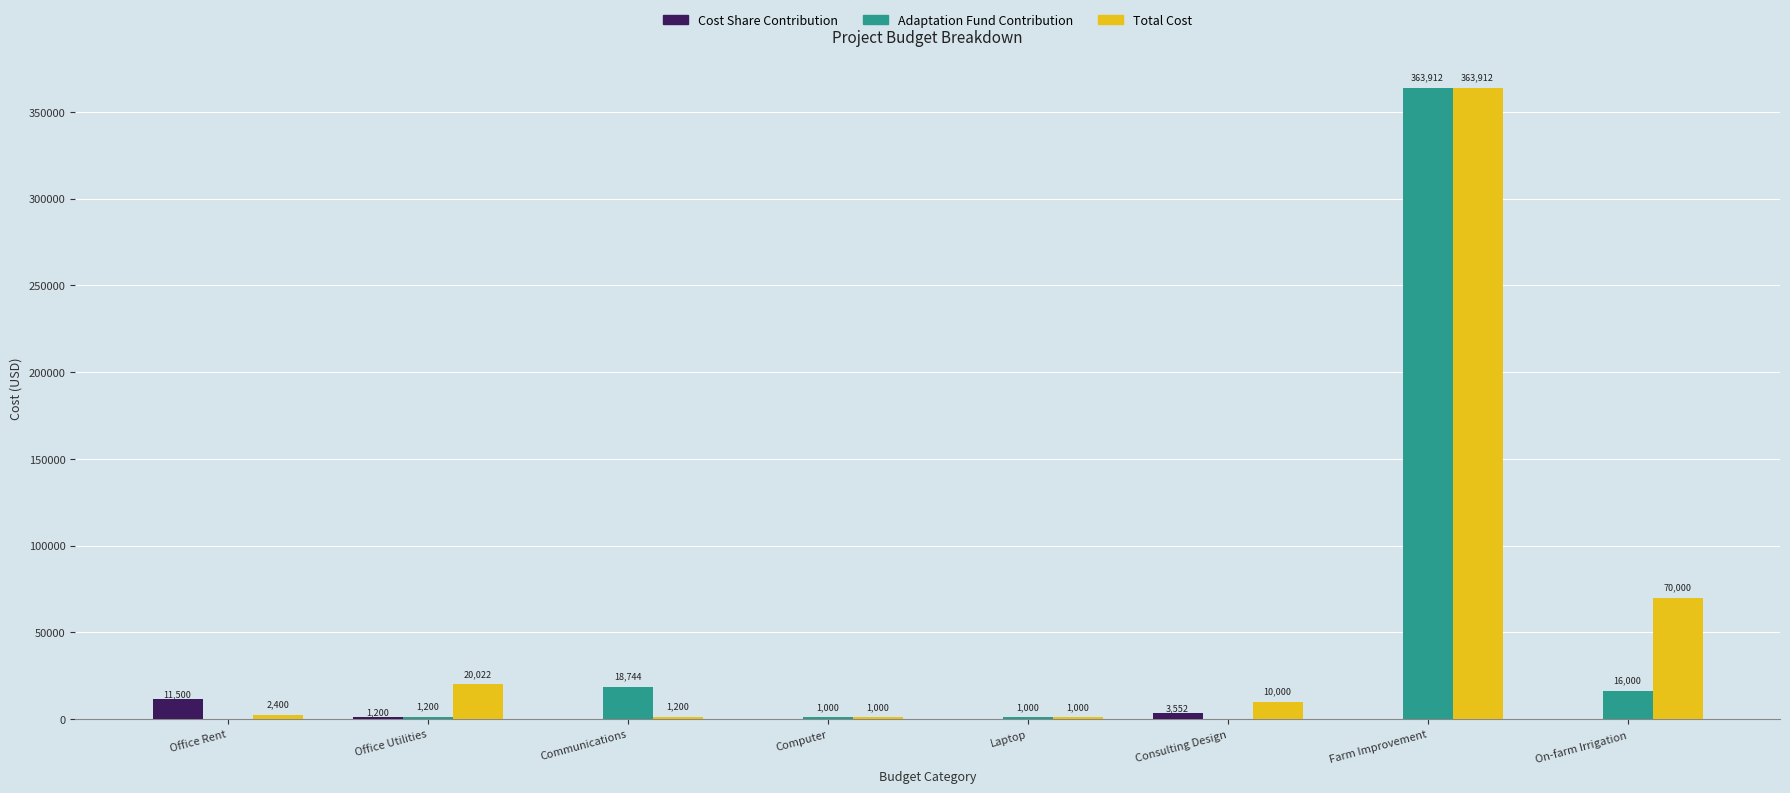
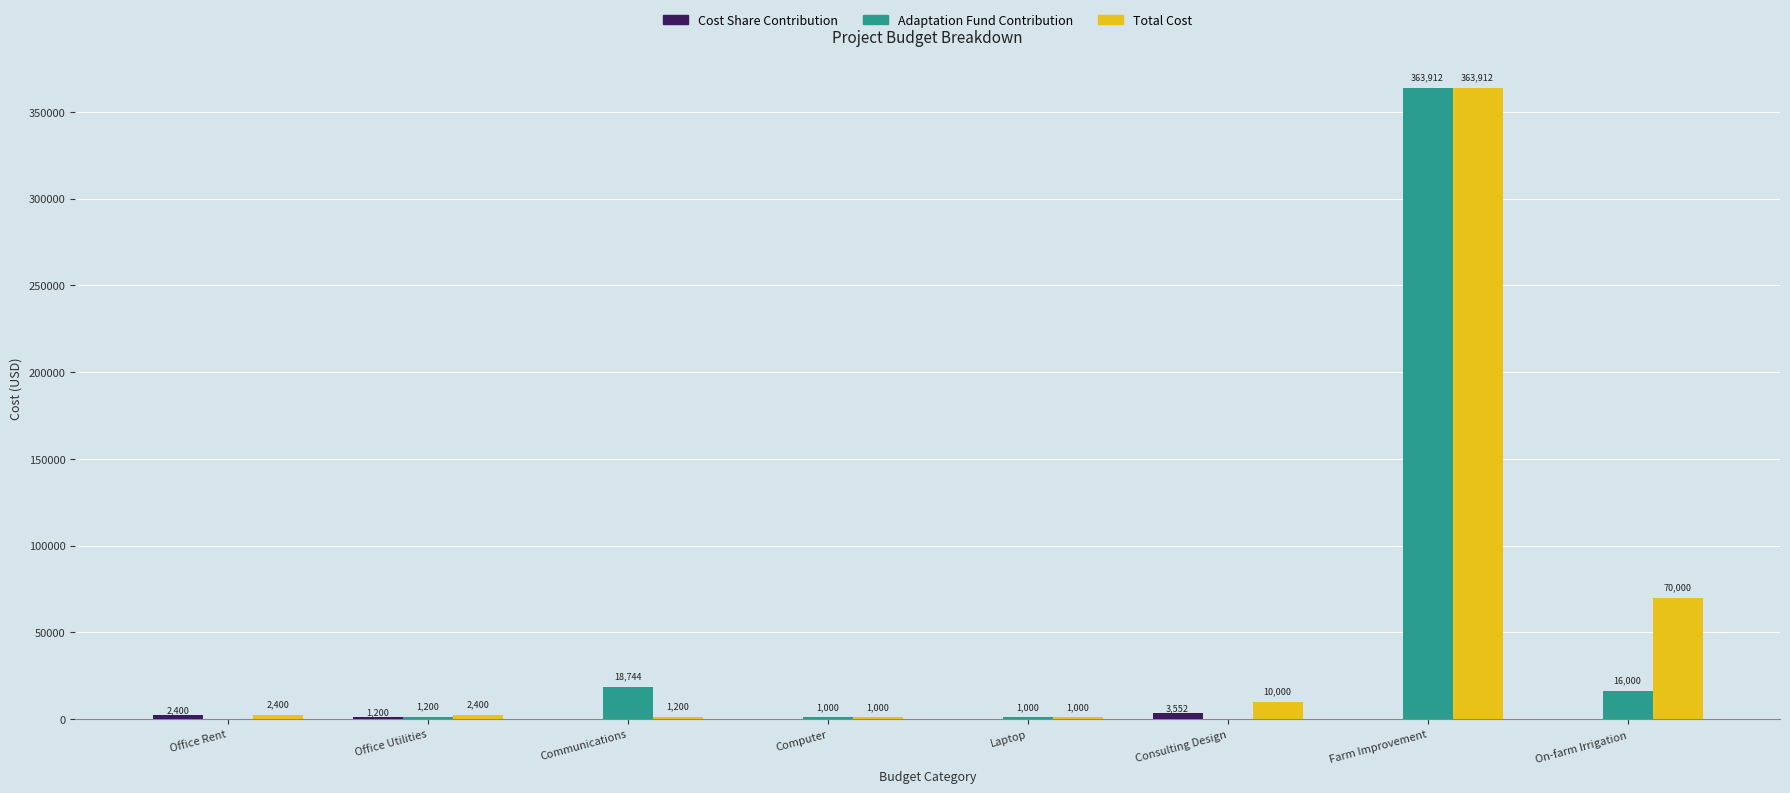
Cost Share Contribution, Office Rent: 11,500 -> 2,400
Total Cost, Office Utilities: 20,022 -> 2,400
